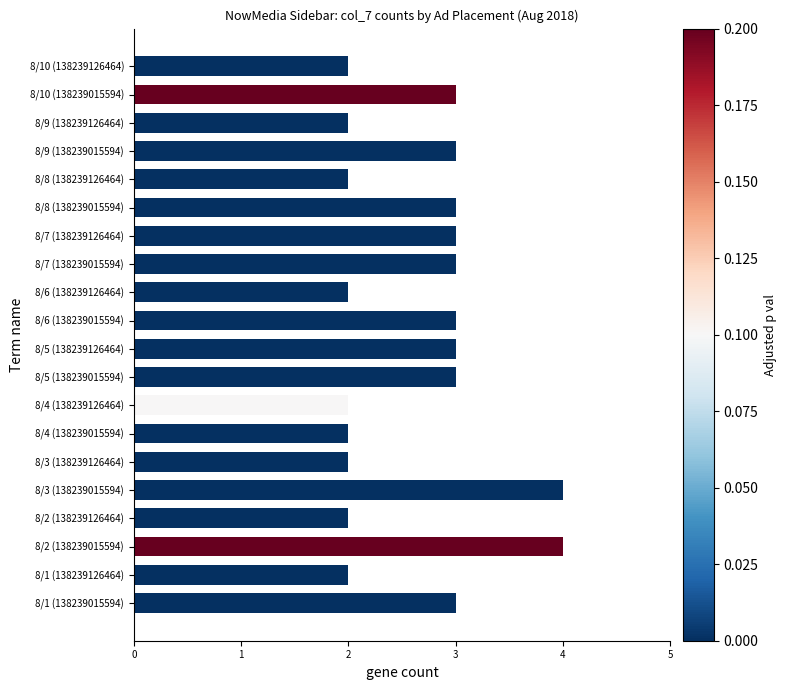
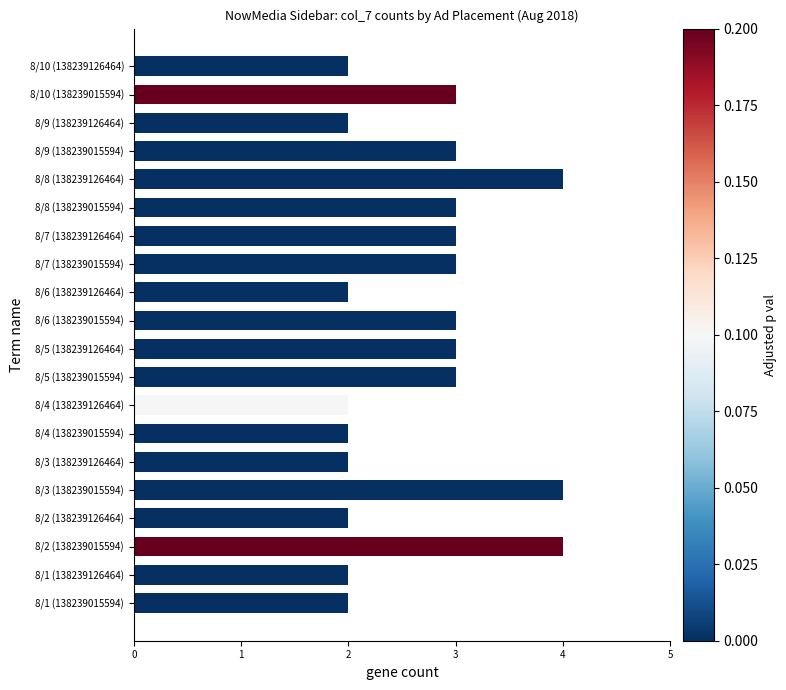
8/8 (138239126464): 2 -> 4
8/1 (138239015594): 3 -> 2
